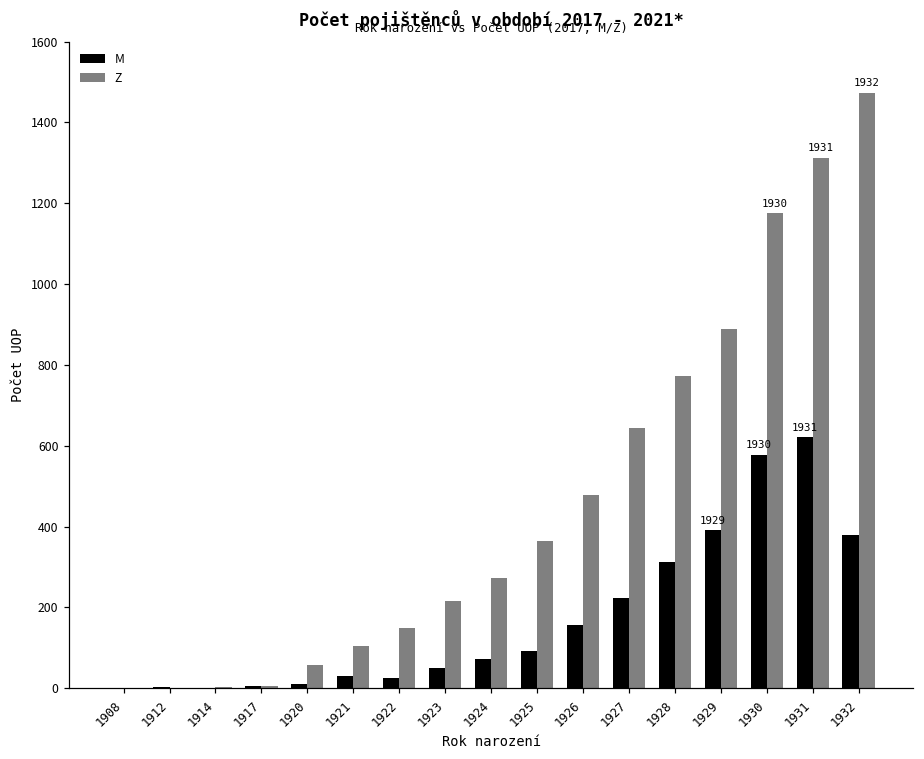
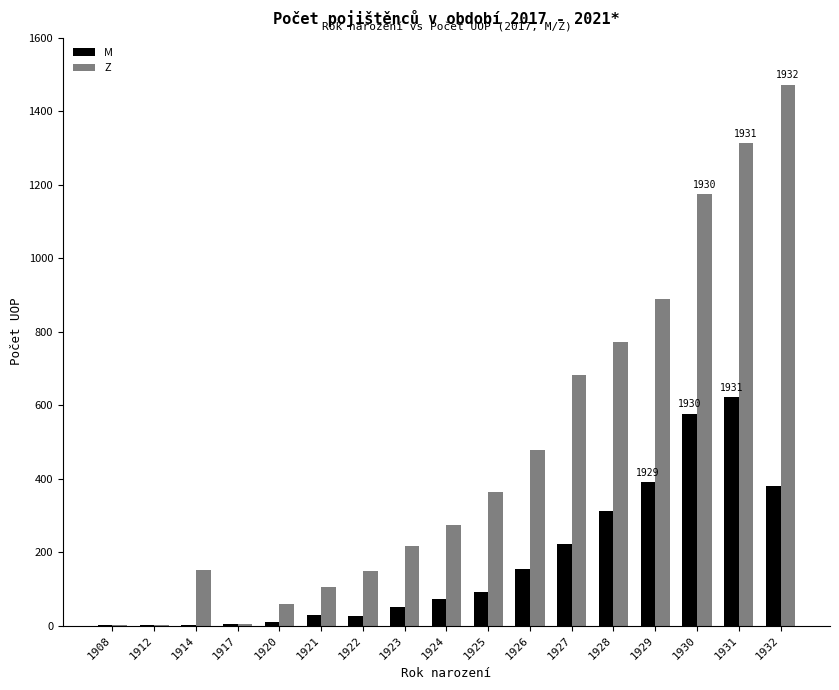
Z, 1914: 0 -> 150
Z, 1927: 650 -> 680
